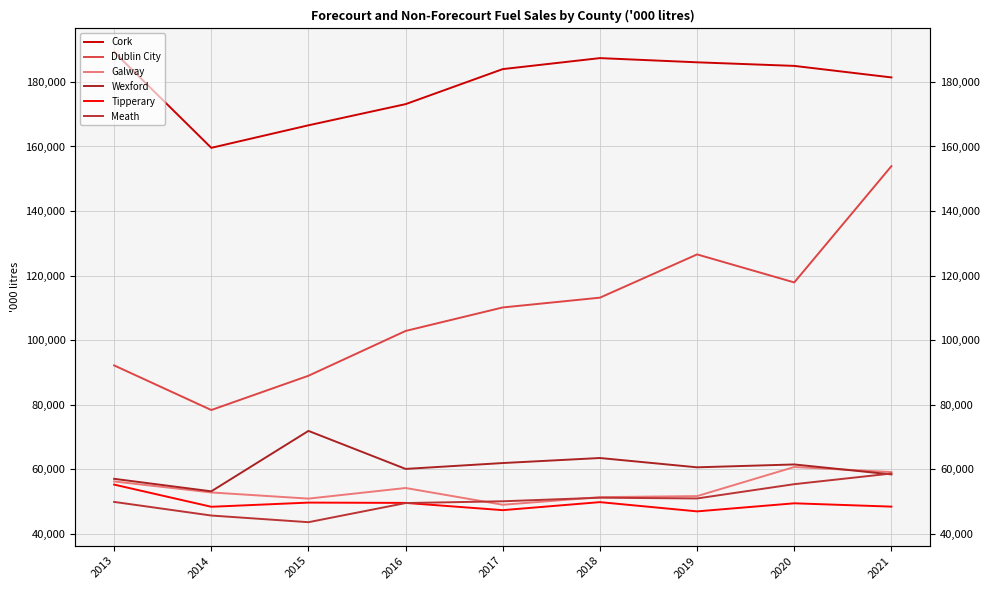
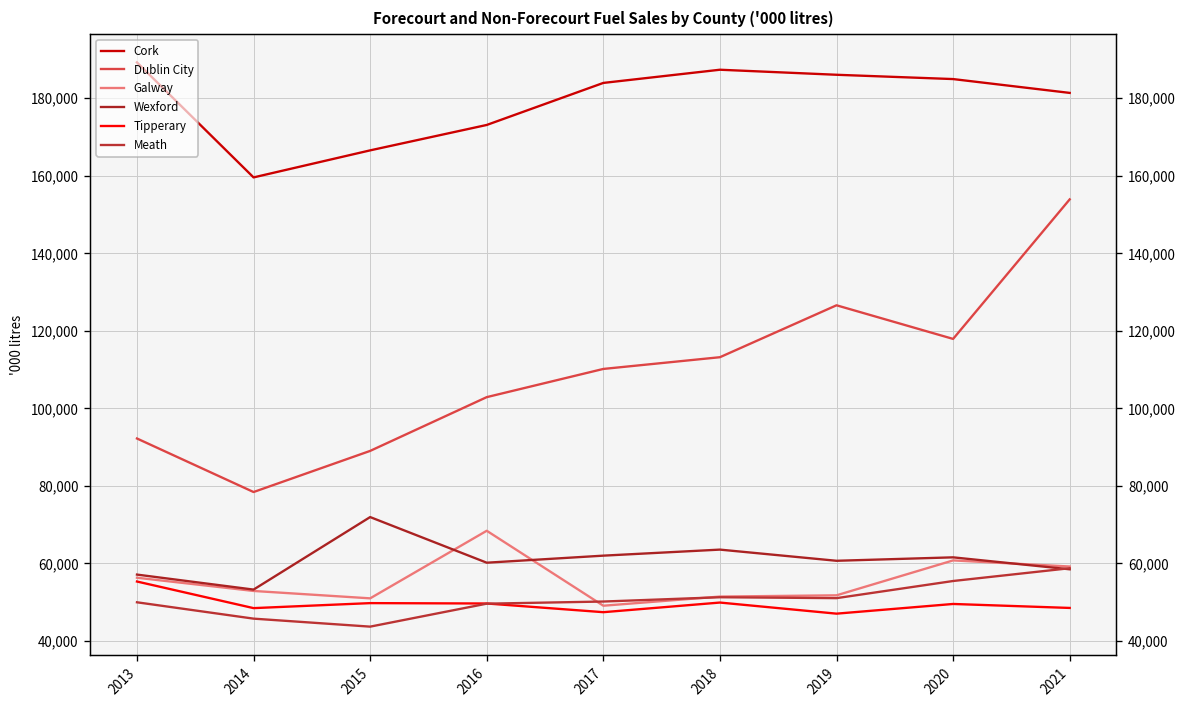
Galway, 2016: 54,000 -> 68,000
